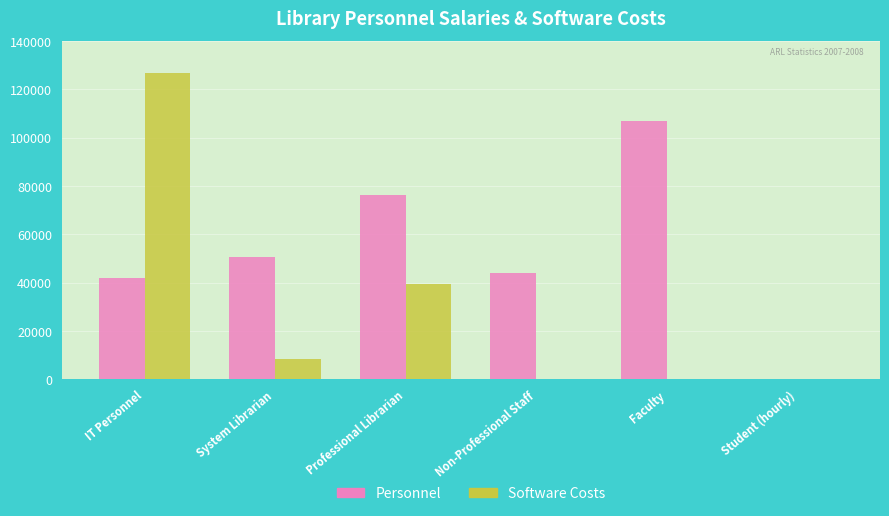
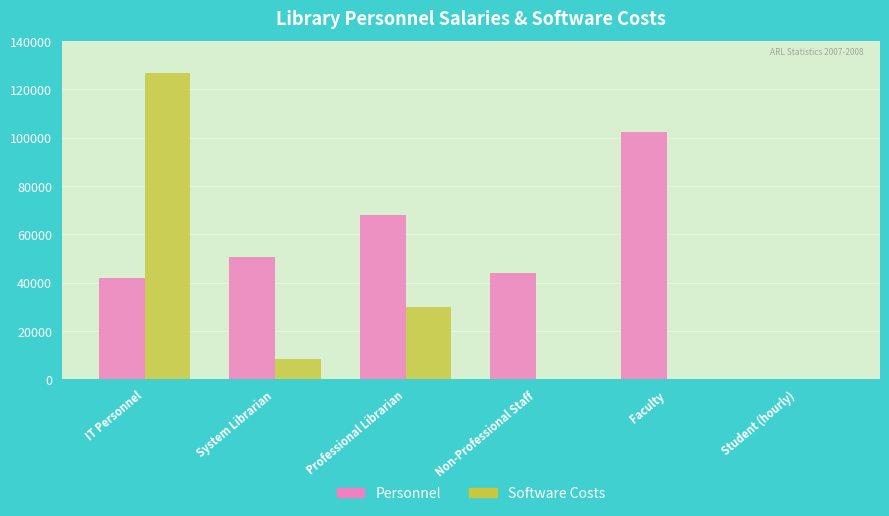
Personnel, Professional Librarian: 76000 -> 68000
Software Costs, Professional Librarian: 40000 -> 30000
Personnel, Faculty: 107000 -> 102000
